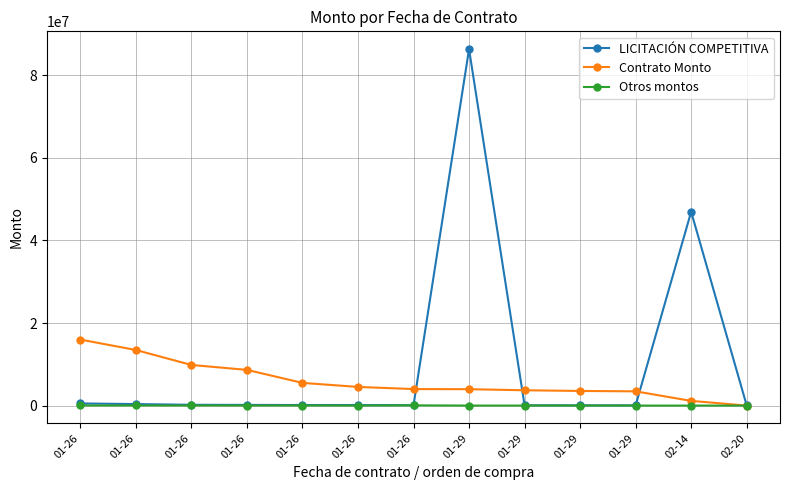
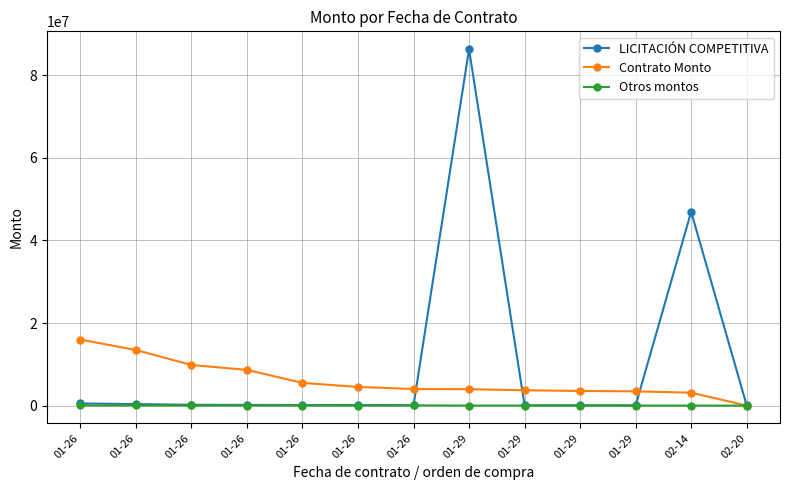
Contrato Monto, 02-14: 1000000 -> 3000000
